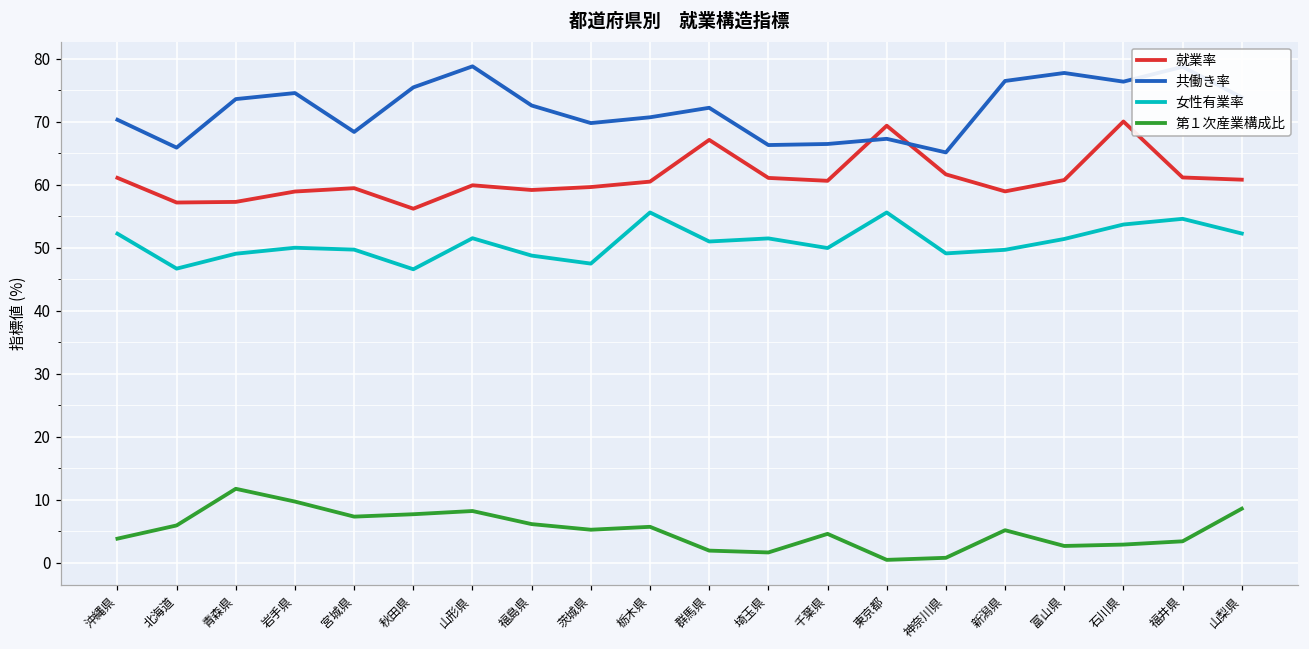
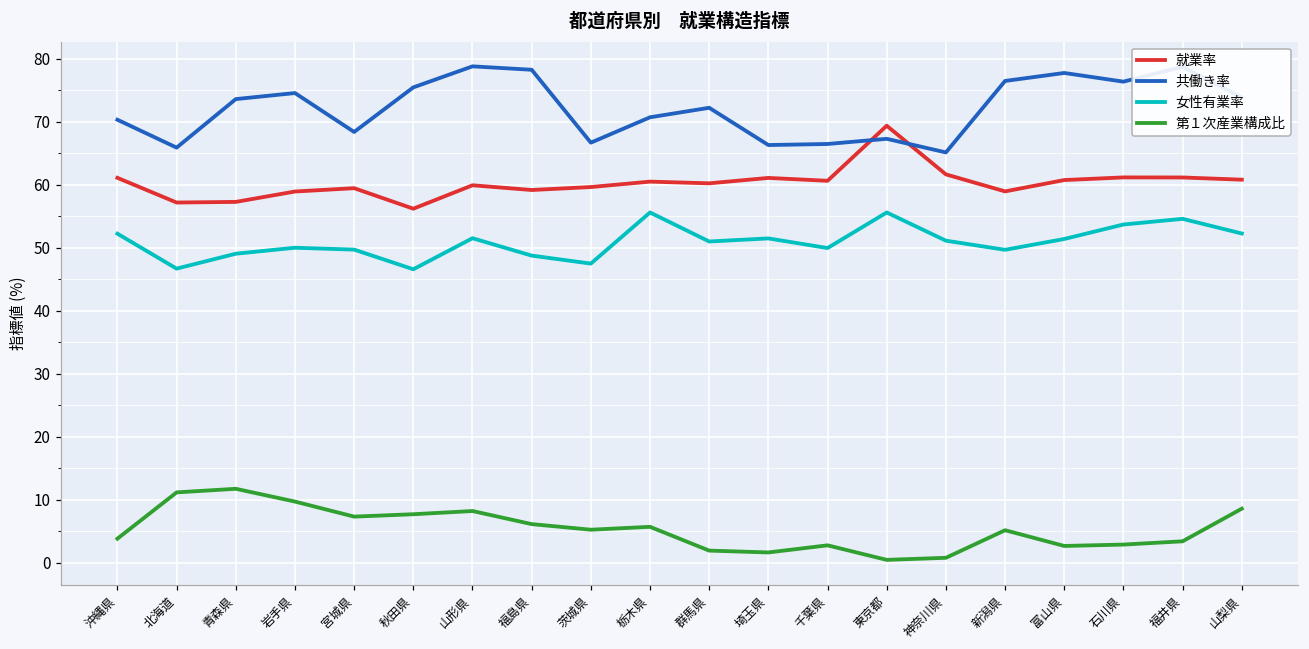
第１次産業構成比, 北海道: 6 -> 11
共働き率, 福島県: 73 -> 78
共働き率, 茨城県: 70 -> 67
就業率, 群馬県: 67 -> 60
第１次産業構成比, 千葉県: 5 -> 3
女性有業率, 神奈川県: 49 -> 51
就業率, 石川県: 70 -> 61
